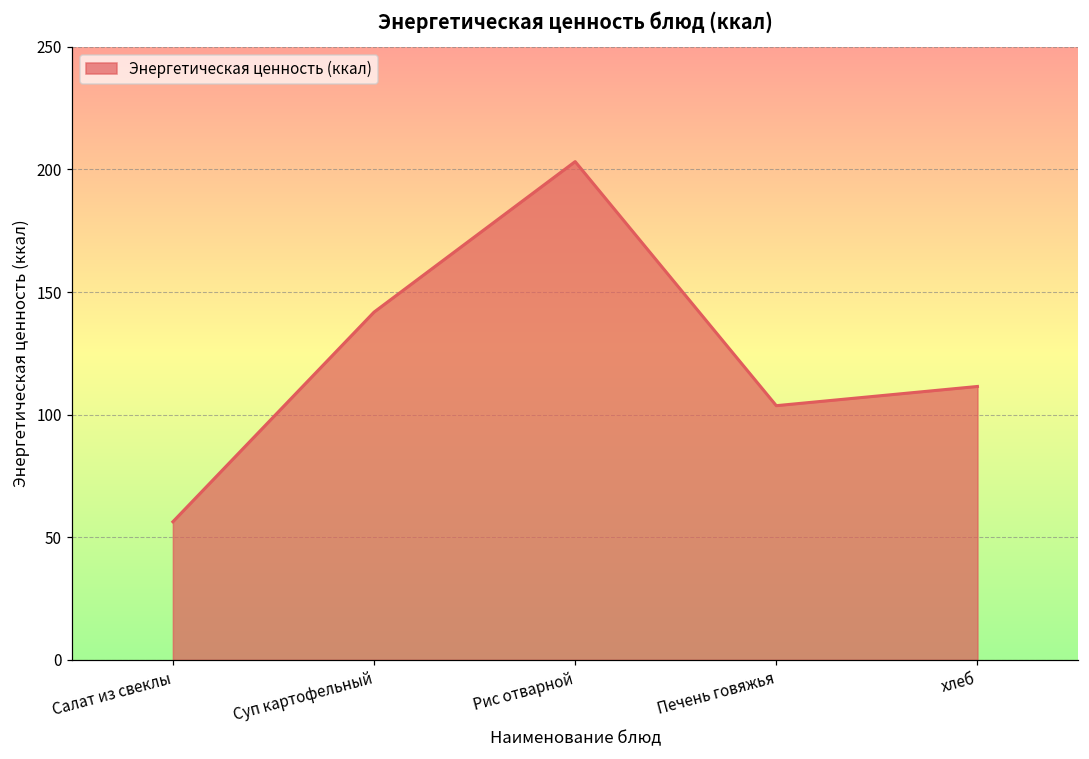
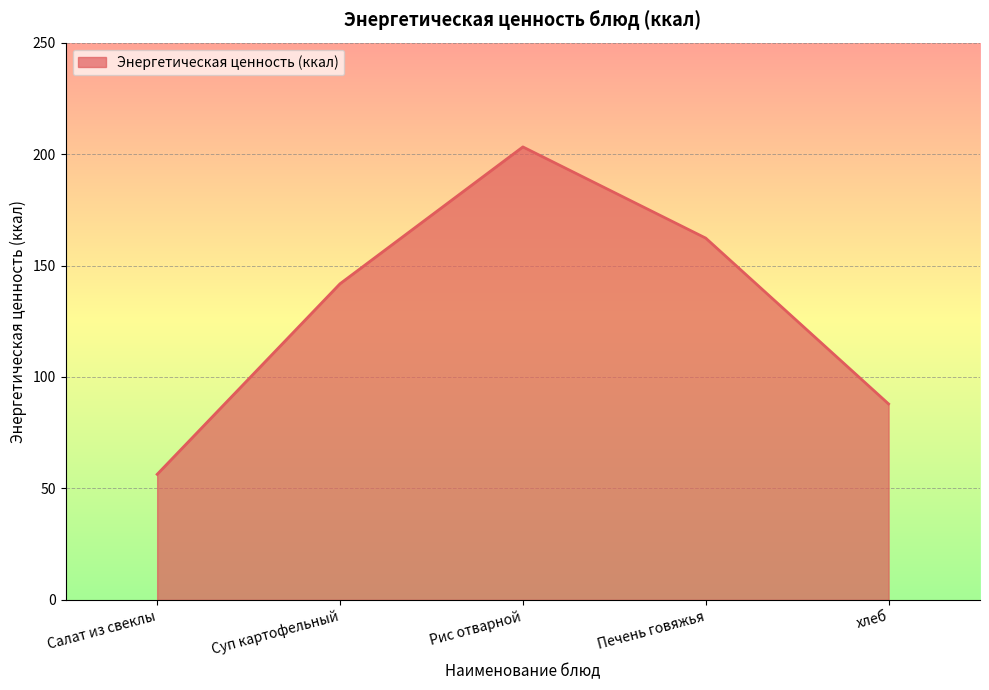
Печень говяжья: 104 -> 162
хлеб: 112 -> 88
